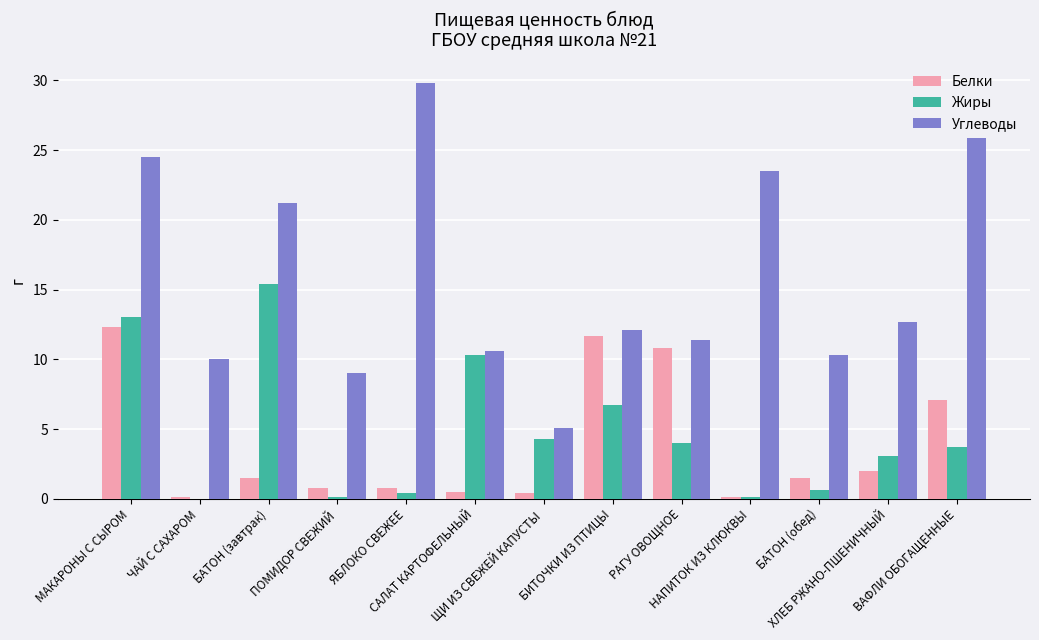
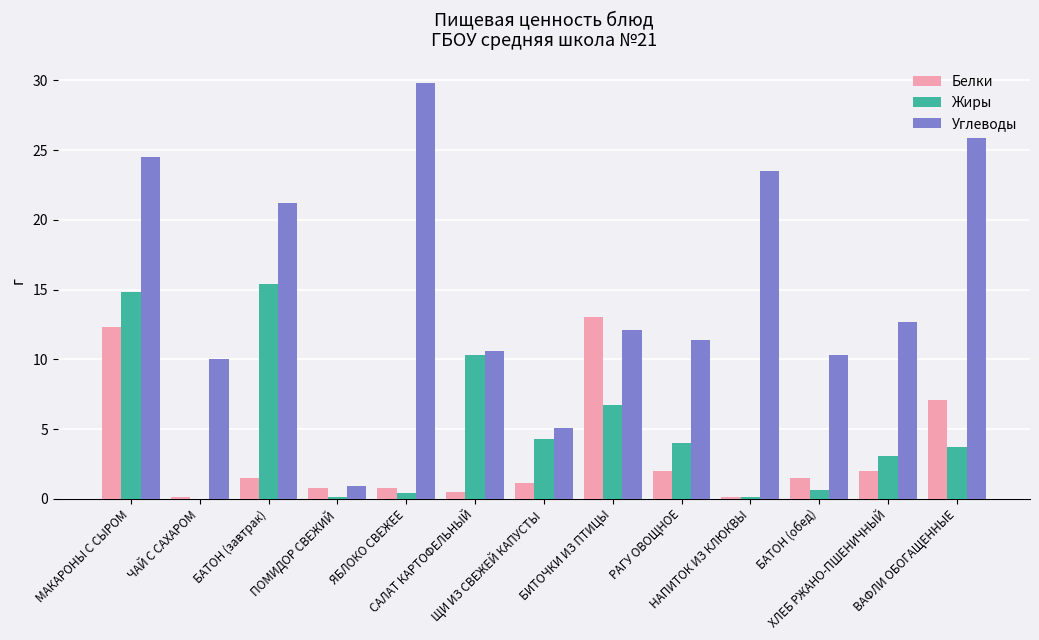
Жиры, МАКАРОНЫ С СЫРОМ: 13.0 -> 14.8
Углеводы, ПОМИДОР СВЕЖИЙ: 9.0 -> 0.9
Белки, ЩИ ИЗ СВЕЖЕЙ КАПУСТЫ: 0.4 -> 1.1
Белки, БИТОЧКИ ИЗ ПТИЦЫ: 11.7 -> 13.0
Белки, РАГУ ОВОЩНОЕ: 10.8 -> 2.0
